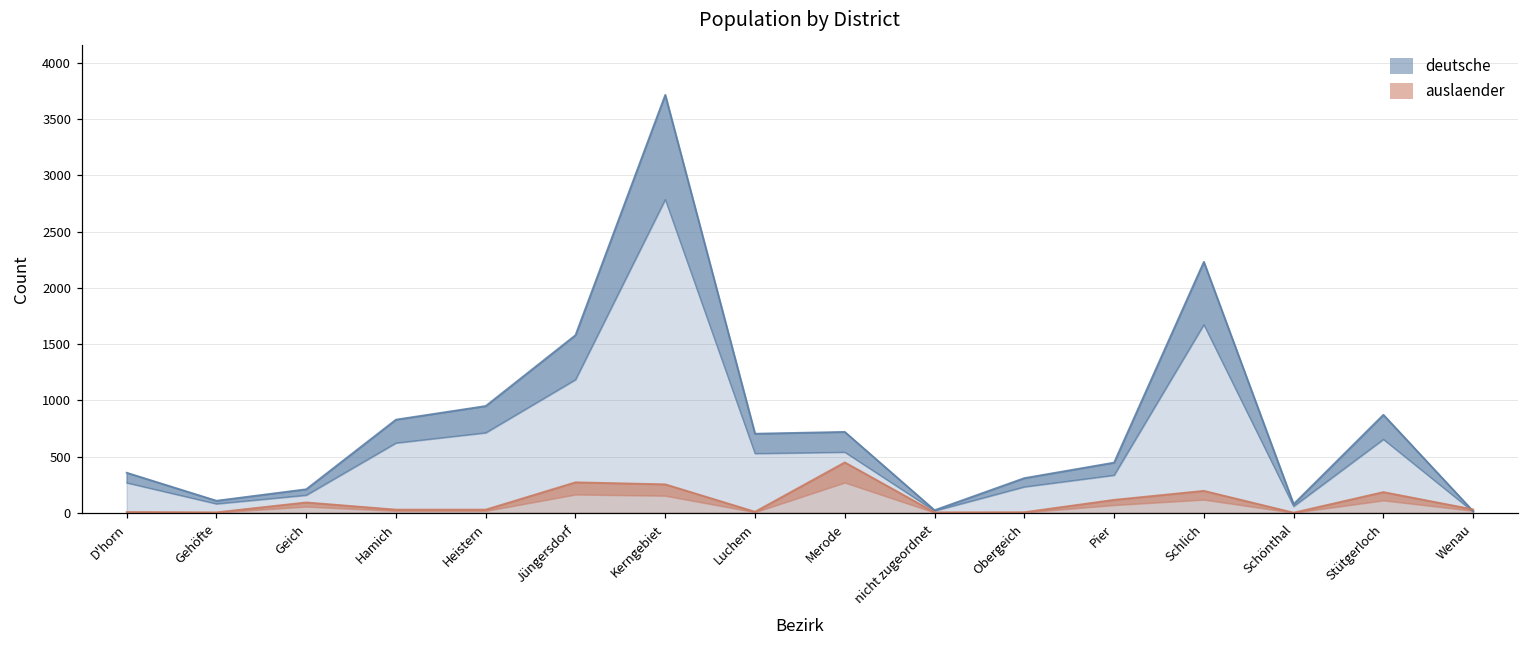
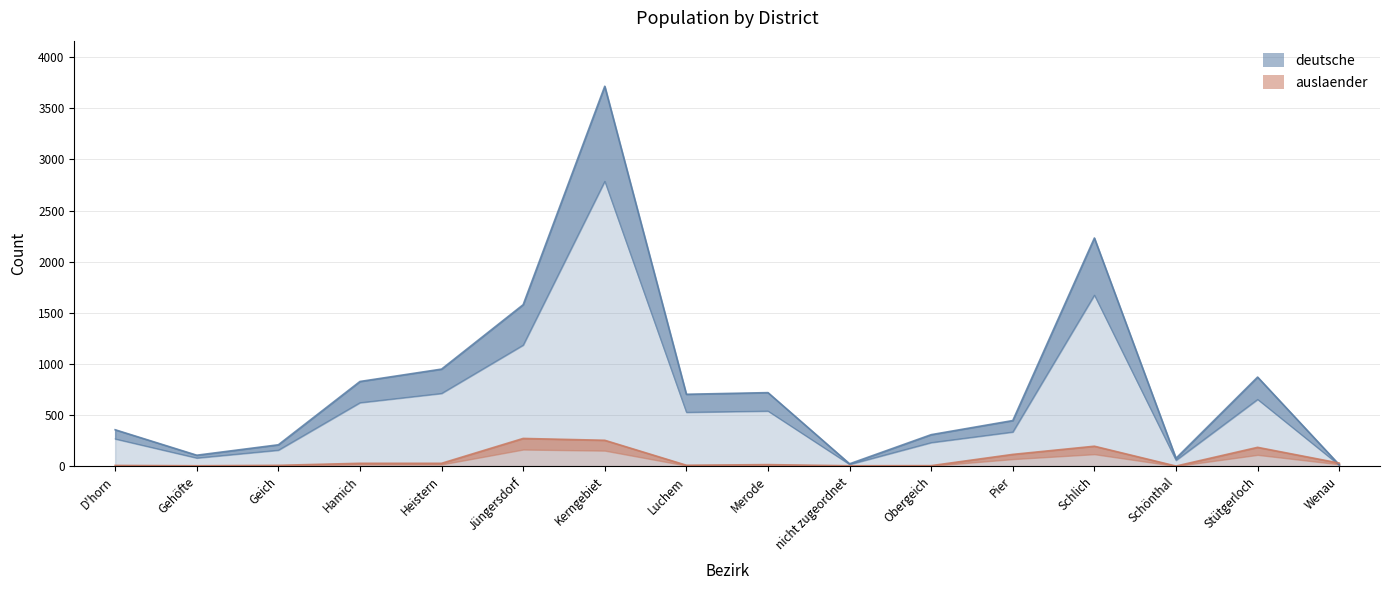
auslaender, Geich: 90 -> 10
auslaender, Merode: 450 -> 20
